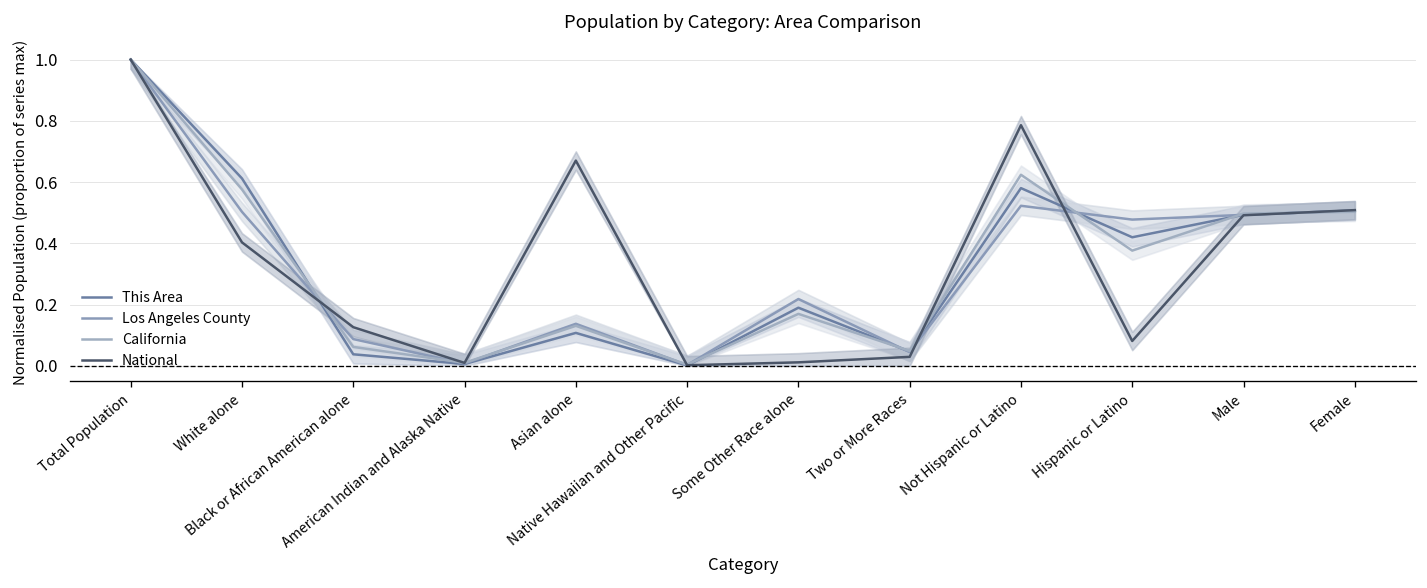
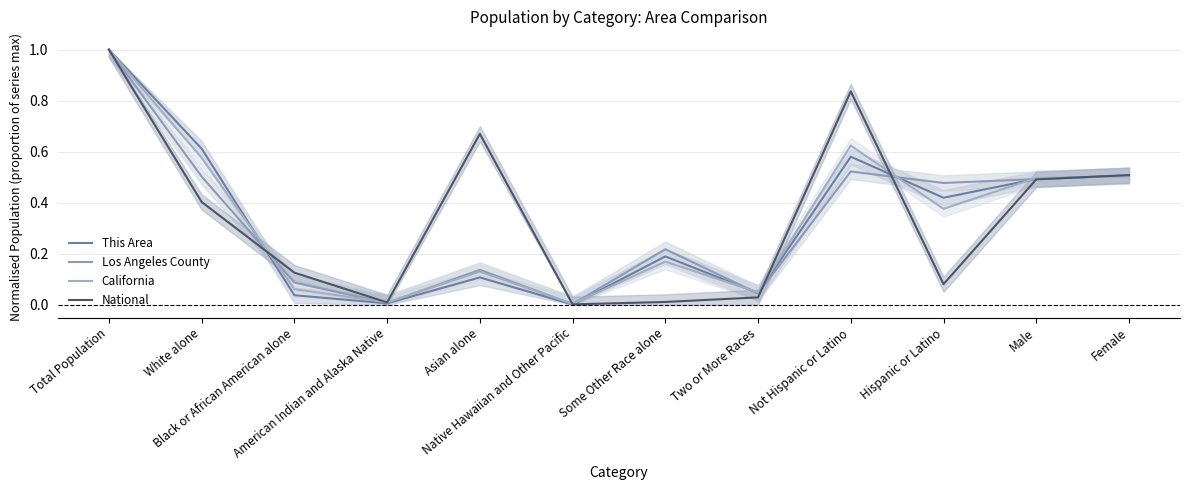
National, Not Hispanic or Latino: 0.79 -> 0.84
